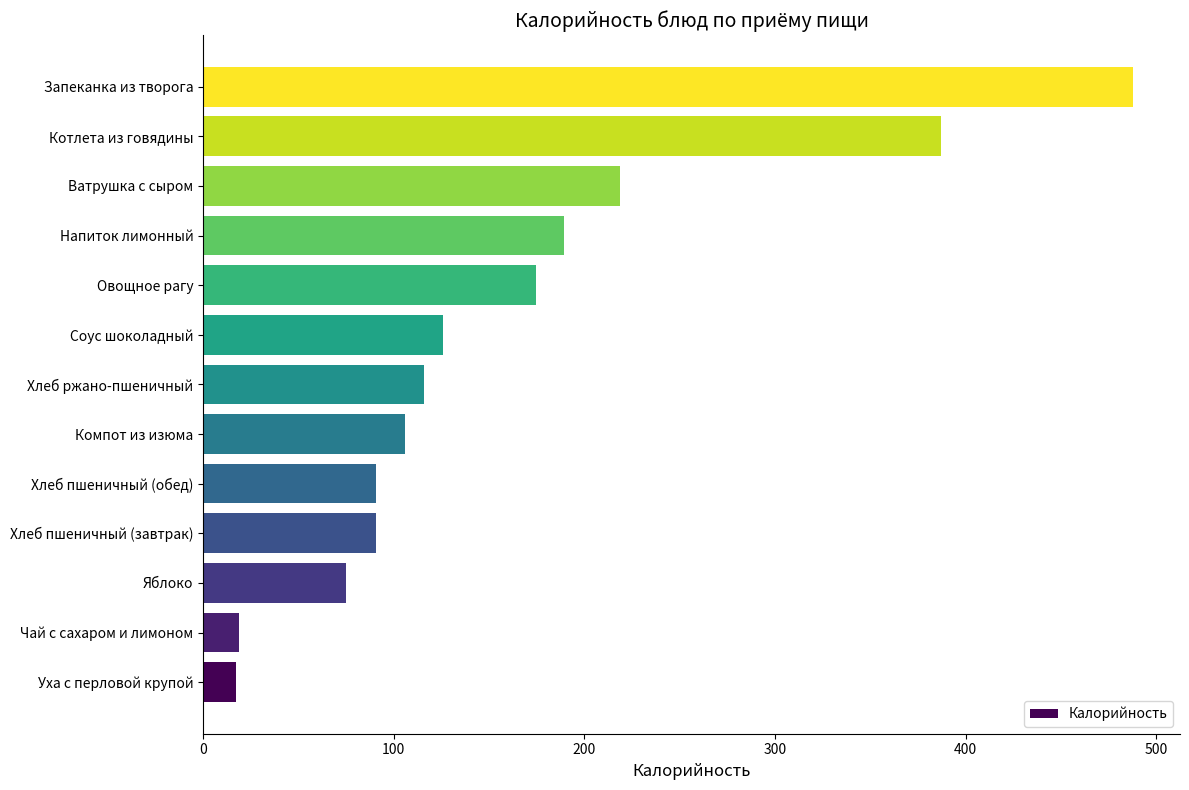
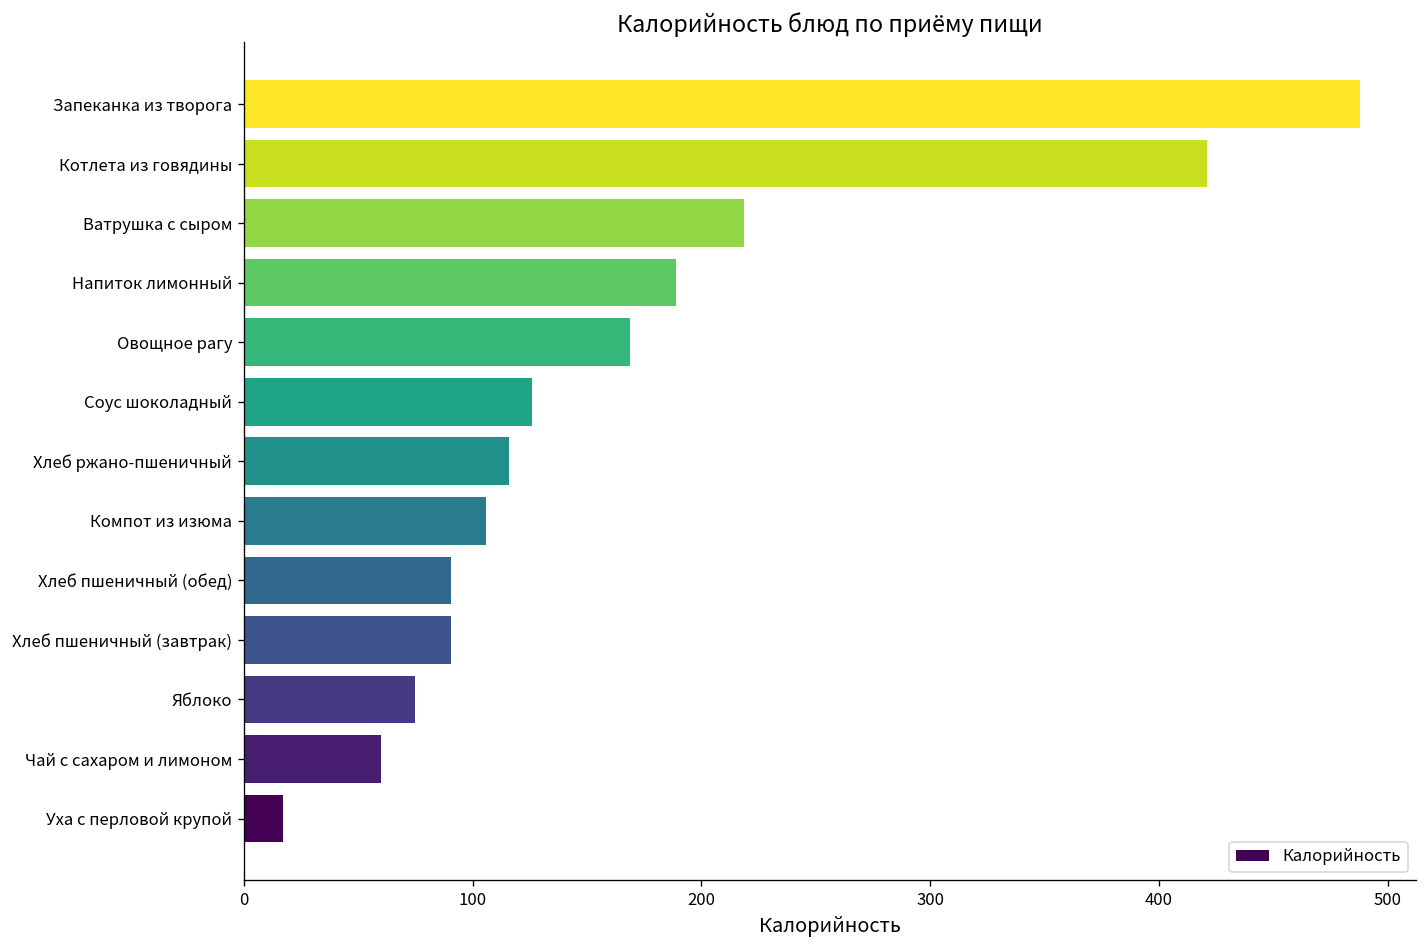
Котлета из говядины: 387 -> 421
Овощное рагу: 175 -> 169
Чай с сахаром и лимоном: 19 -> 60
